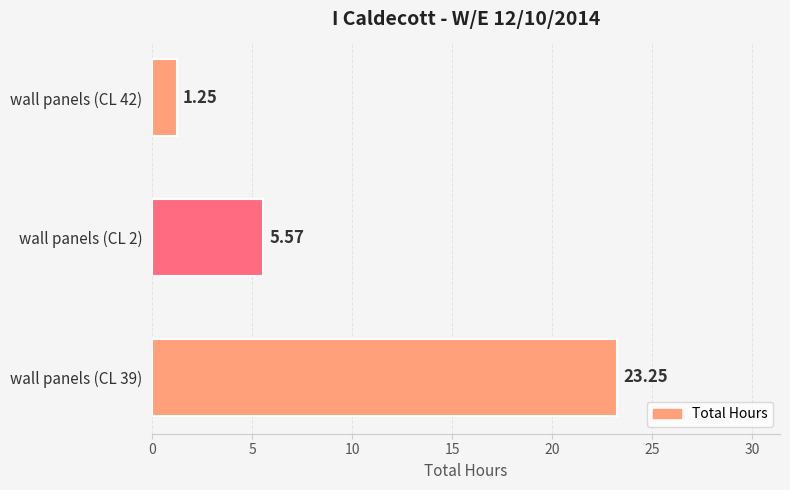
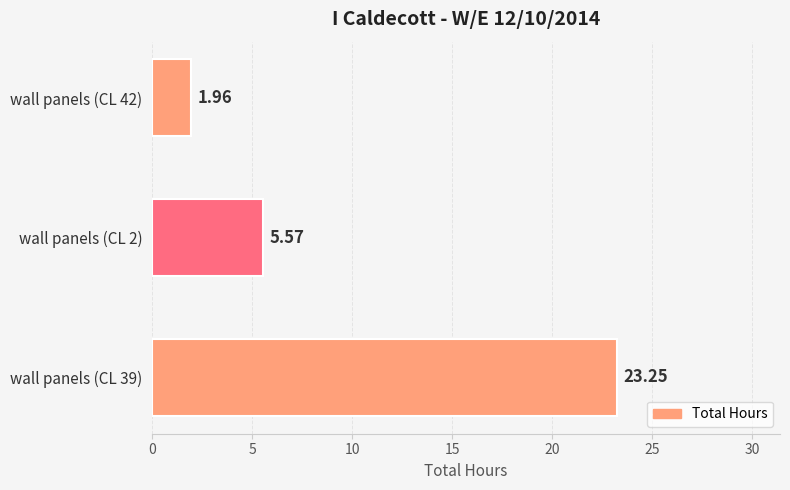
wall panels (CL 42): 1.25 -> 1.96
